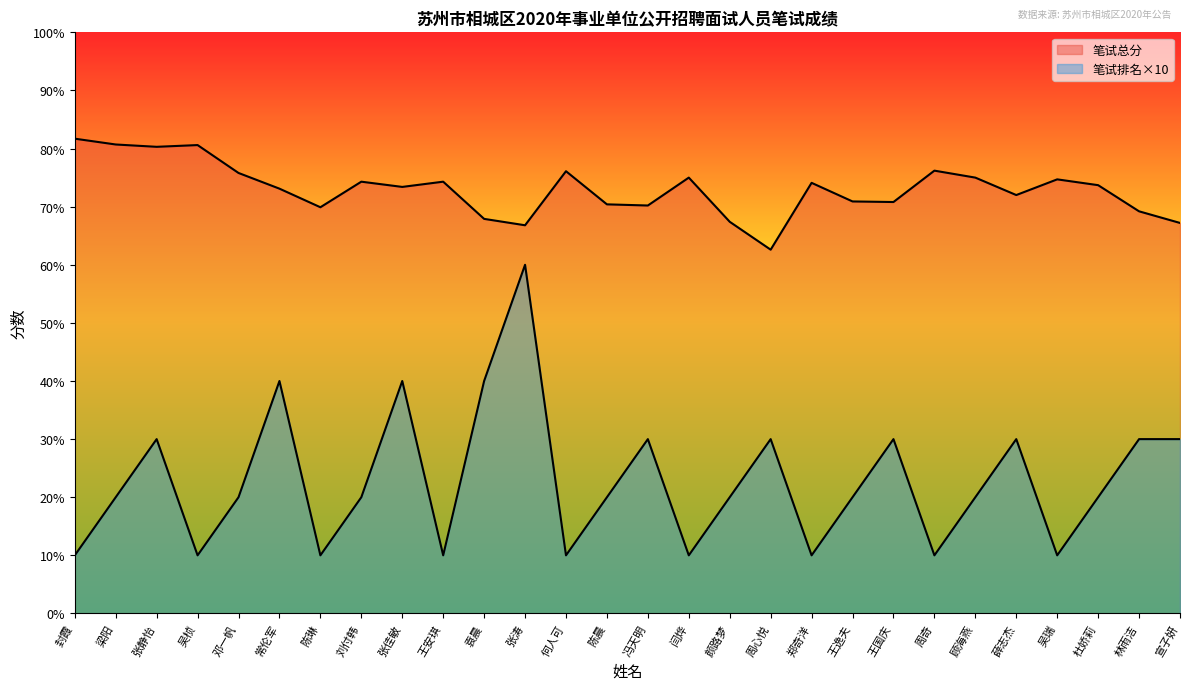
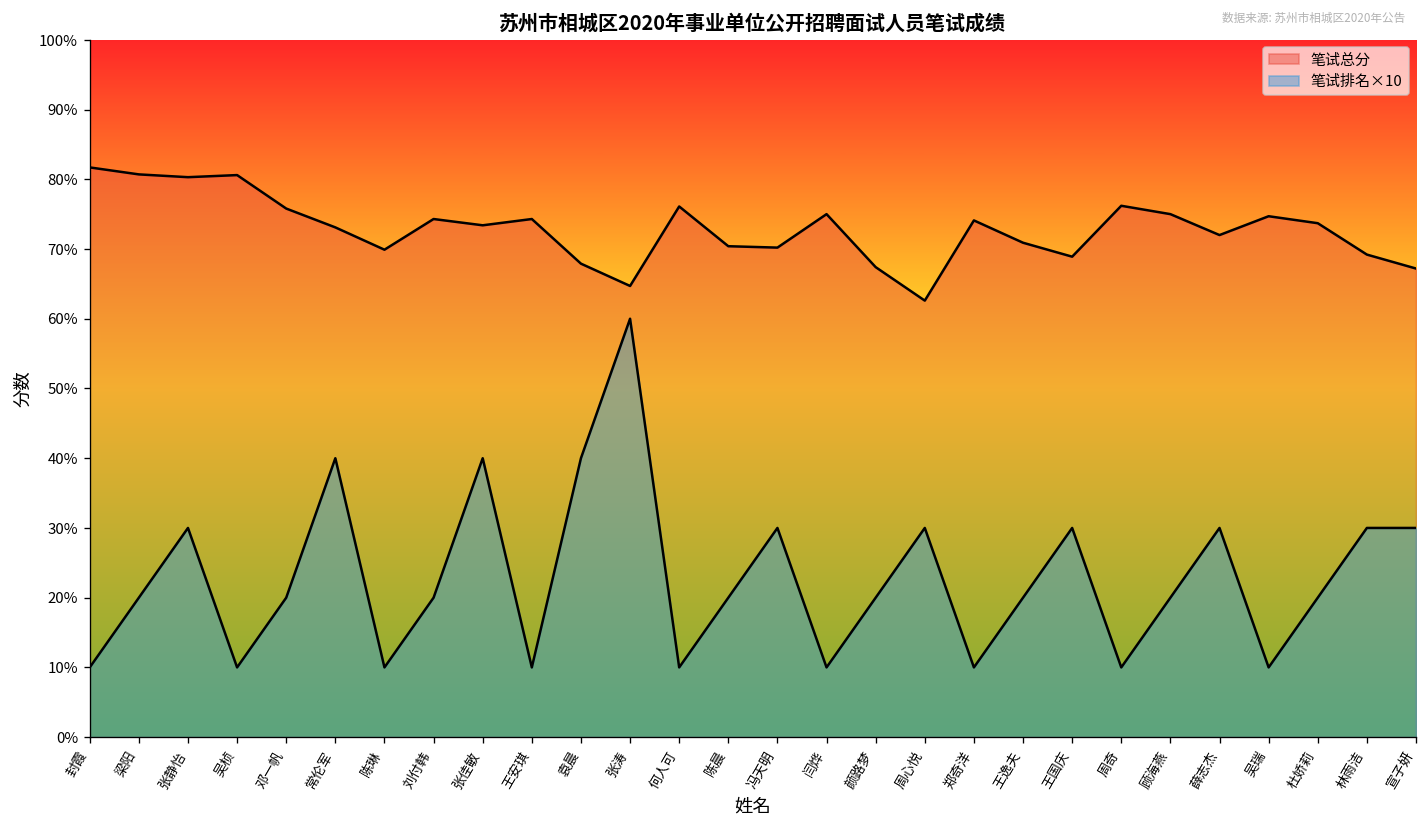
笔试总分, 张涛: 67% -> 65%
笔试总分, 王国庆: 71% -> 69%
